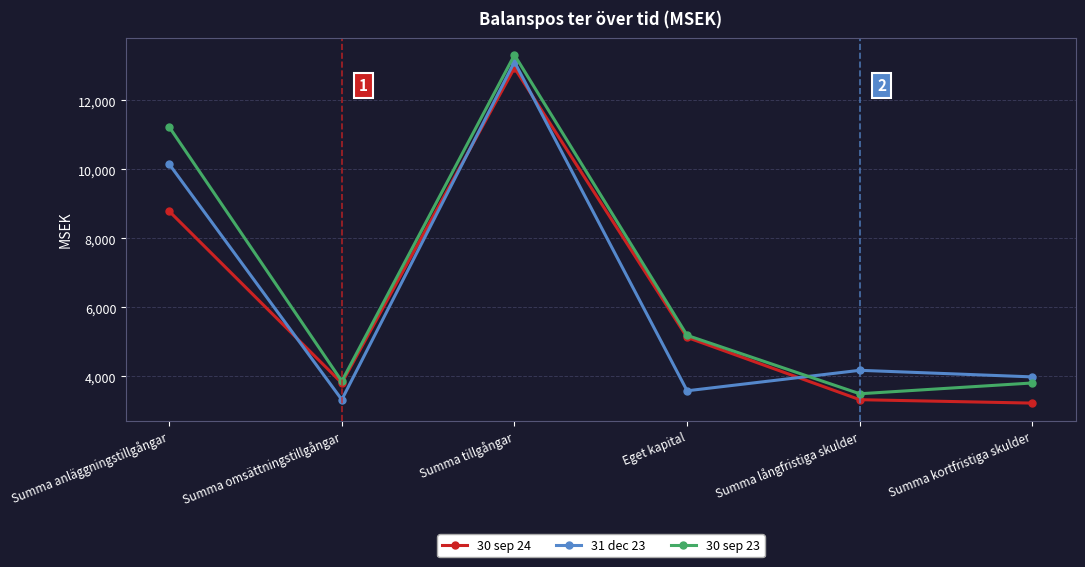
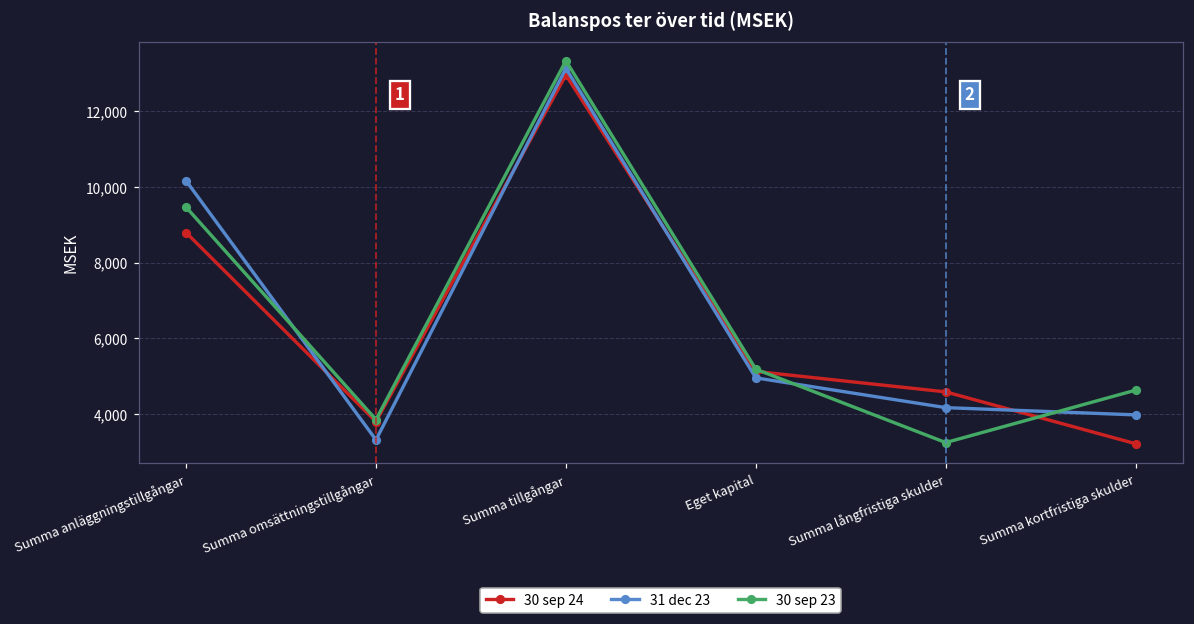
30 sep 23, Summa anläggningstillgångar: 11,200 -> 9,500
31 dec 23, Eget kapital: 3,600 -> 5,000
30 sep 24, Summa långfristiga skulder: 3,300 -> 4,600
30 sep 23, Summa långfristiga skulder: 3,500 -> 3,300
30 sep 23, Summa kortfristiga skulder: 3,800 -> 4,600
